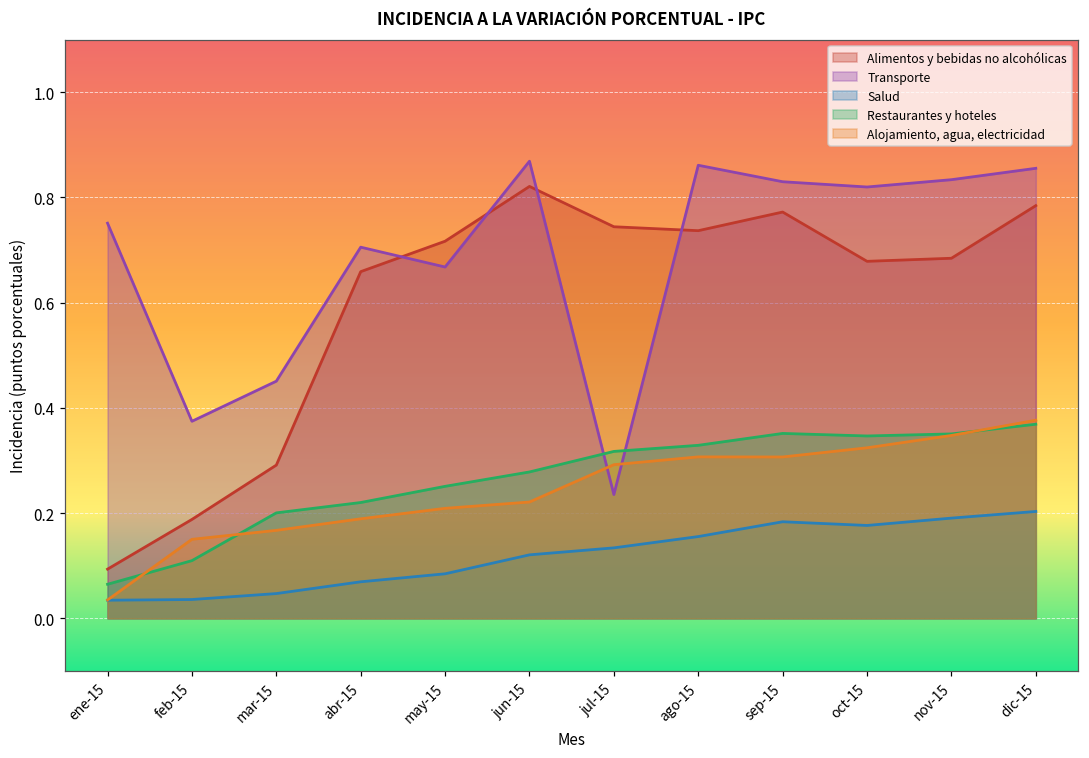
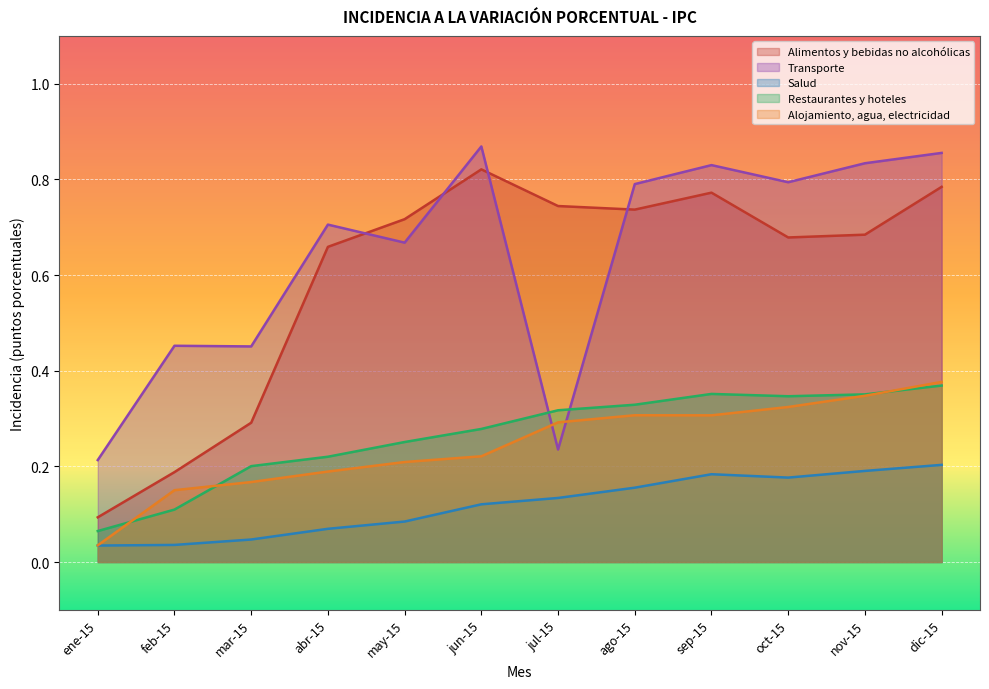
Transporte, ene-15: 0.75 -> 0.21
Transporte, feb-15: 0.37 -> 0.45
Transporte, ago-15: 0.86 -> 0.79
Transporte, oct-15: 0.82 -> 0.79
